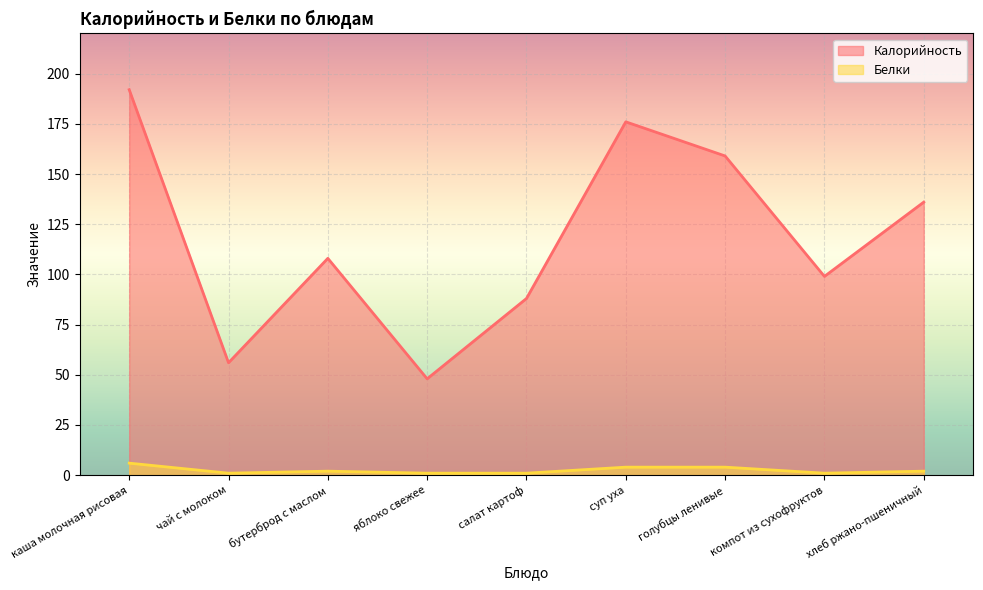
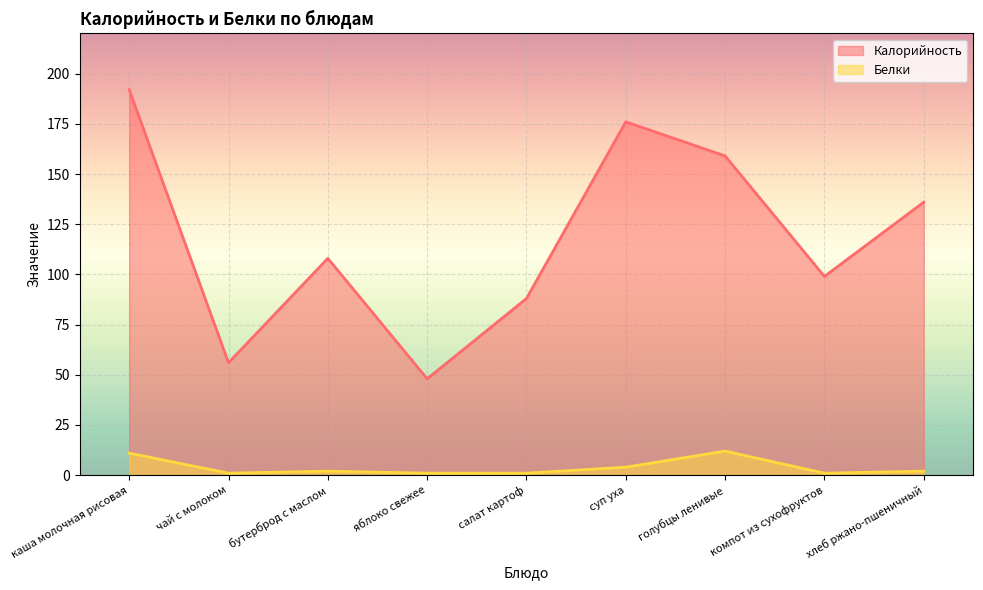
Белки, каша молочная рисовая: 6 -> 11
Белки, голубцы ленивые: 4 -> 12
